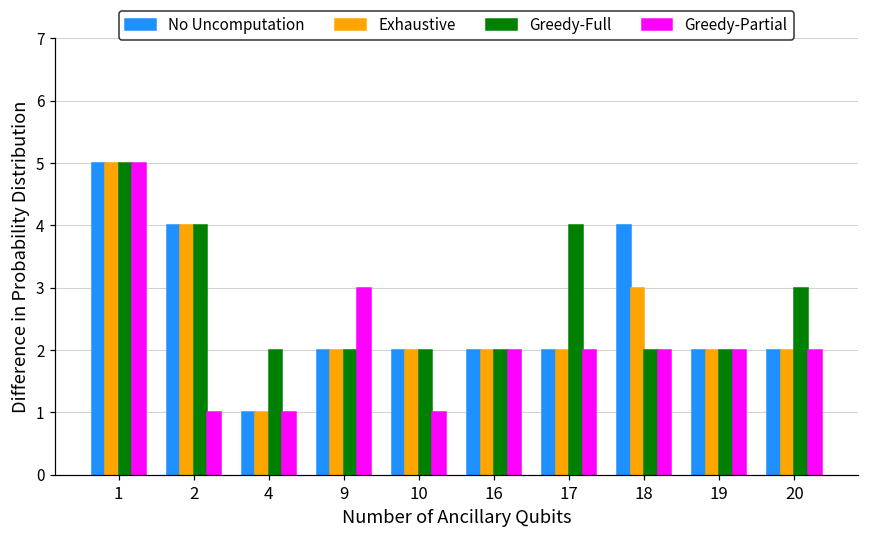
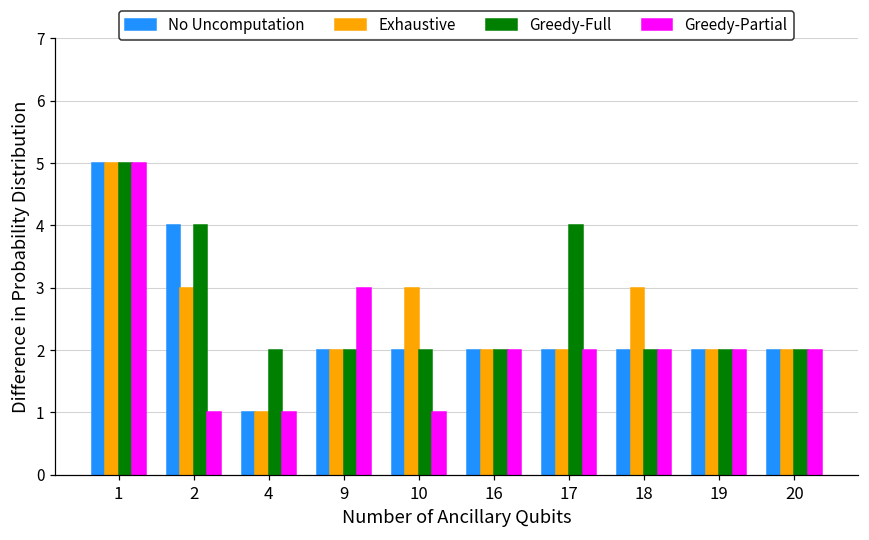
Exhaustive, 2: 4 -> 3
Exhaustive, 10: 2 -> 3
No Uncomputation, 18: 4 -> 2
Greedy-Full, 20: 3 -> 2
